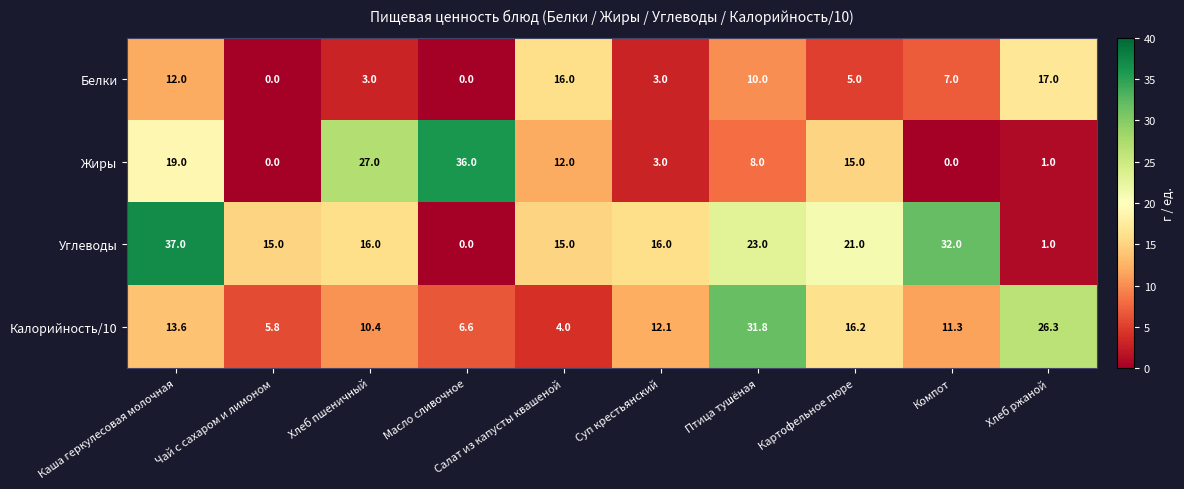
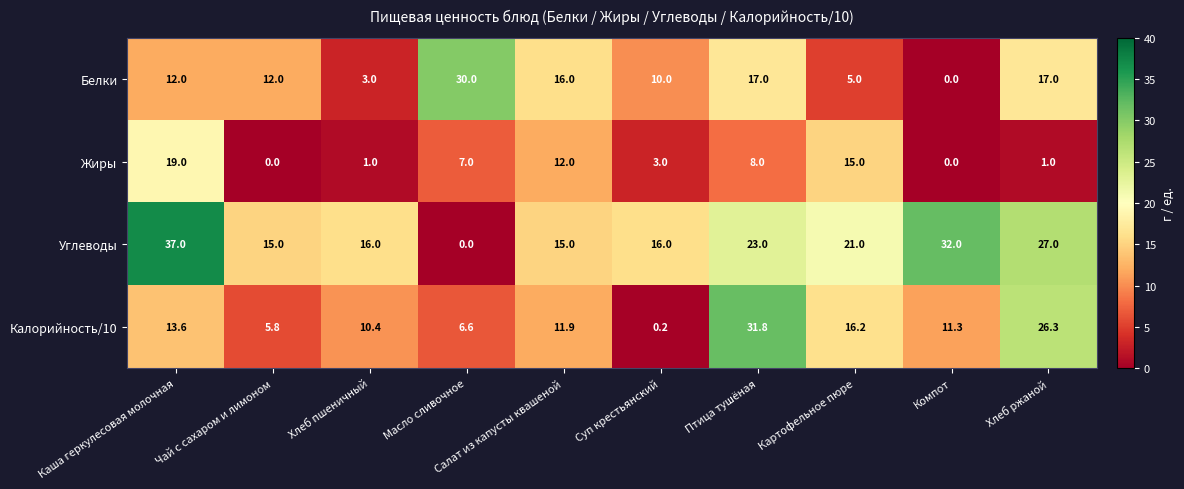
Белки, Чай с сахаром и лимоном: 0.0 -> 12.0
Белки, Масло сливочное: 0.0 -> 30.0
Белки, Суп крестьянский: 3.0 -> 10.0
Белки, Птица тушёная: 10.0 -> 17.0
Белки, Компот: 7.0 -> 0.0
Жиры, Хлеб пшеничный: 27.0 -> 1.0
Жиры, Масло сливочное: 36.0 -> 7.0
Углеводы, Хлеб ржаной: 1.0 -> 27.0
Калорийность/10, Салат из капусты квашеной: 4.0 -> 11.9
Калорийность/10, Суп крестьянский: 12.1 -> 0.2
